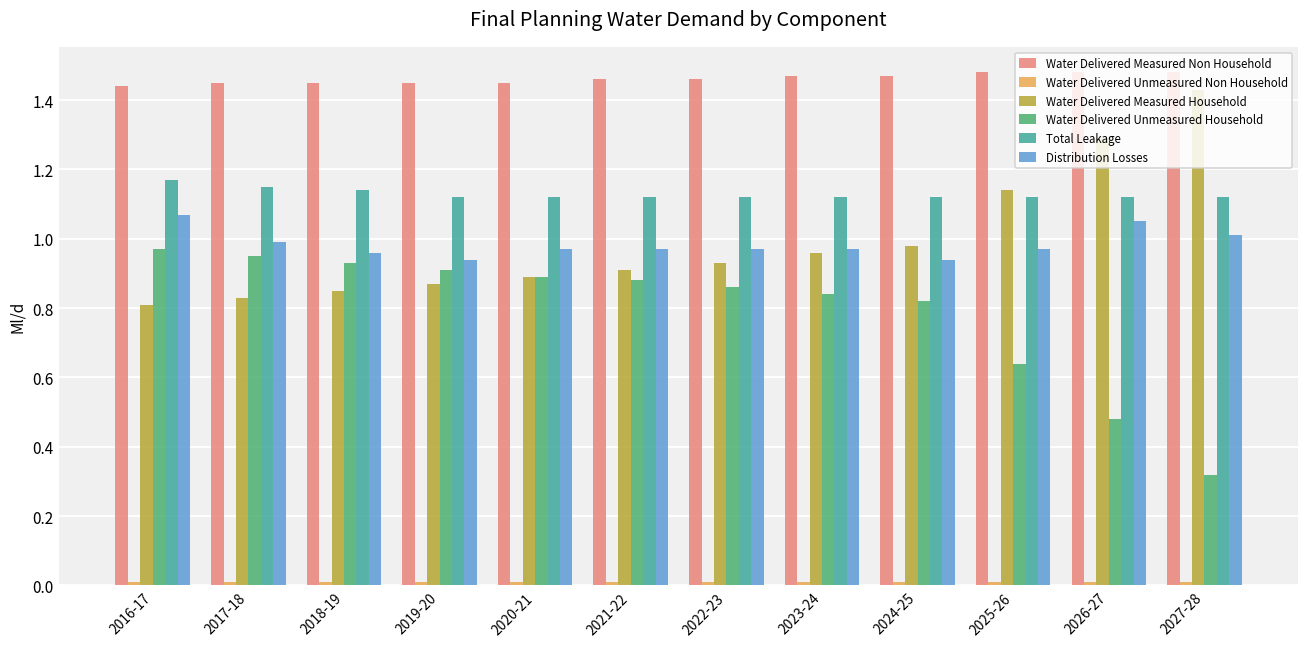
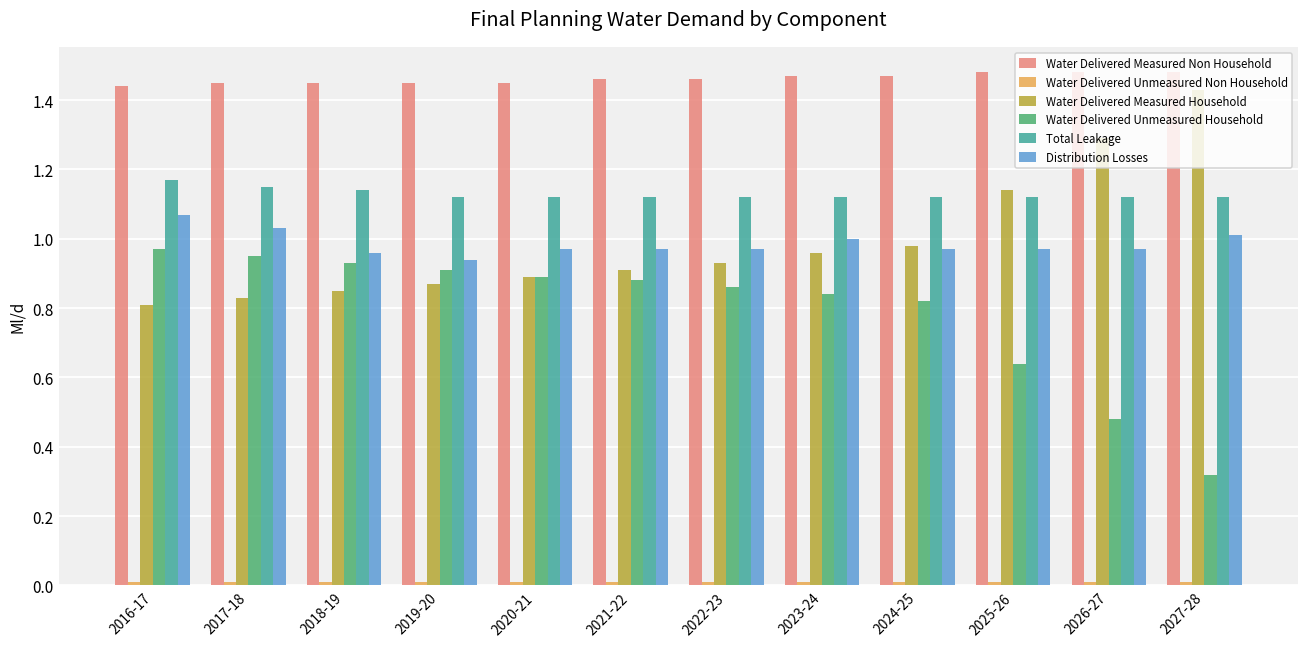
Distribution Losses, 2017-18: 0.99 -> 1.03
Distribution Losses, 2023-24: 0.97 -> 1.00
Distribution Losses, 2024-25: 0.94 -> 0.97
Distribution Losses, 2026-27: 1.05 -> 0.97
